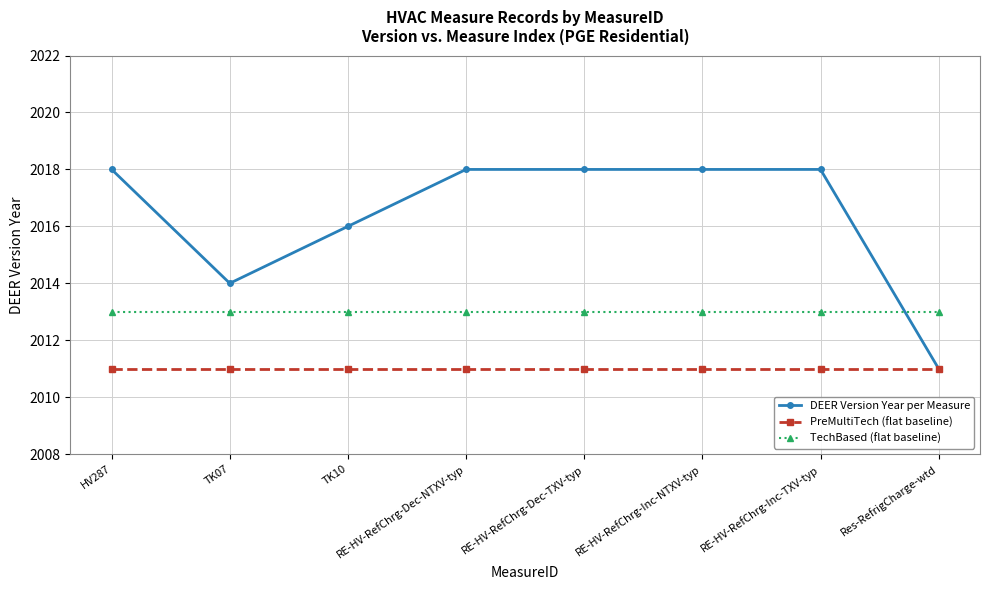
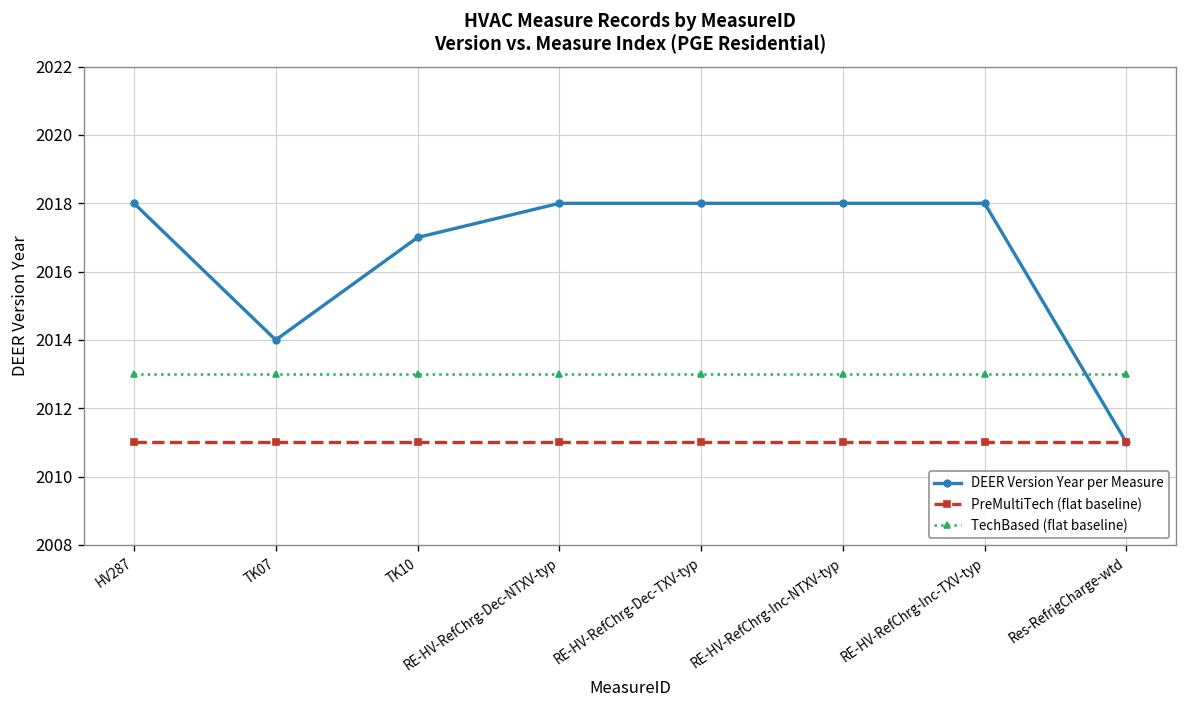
DEER Version Year per Measure, TK10: 2016 -> 2017
